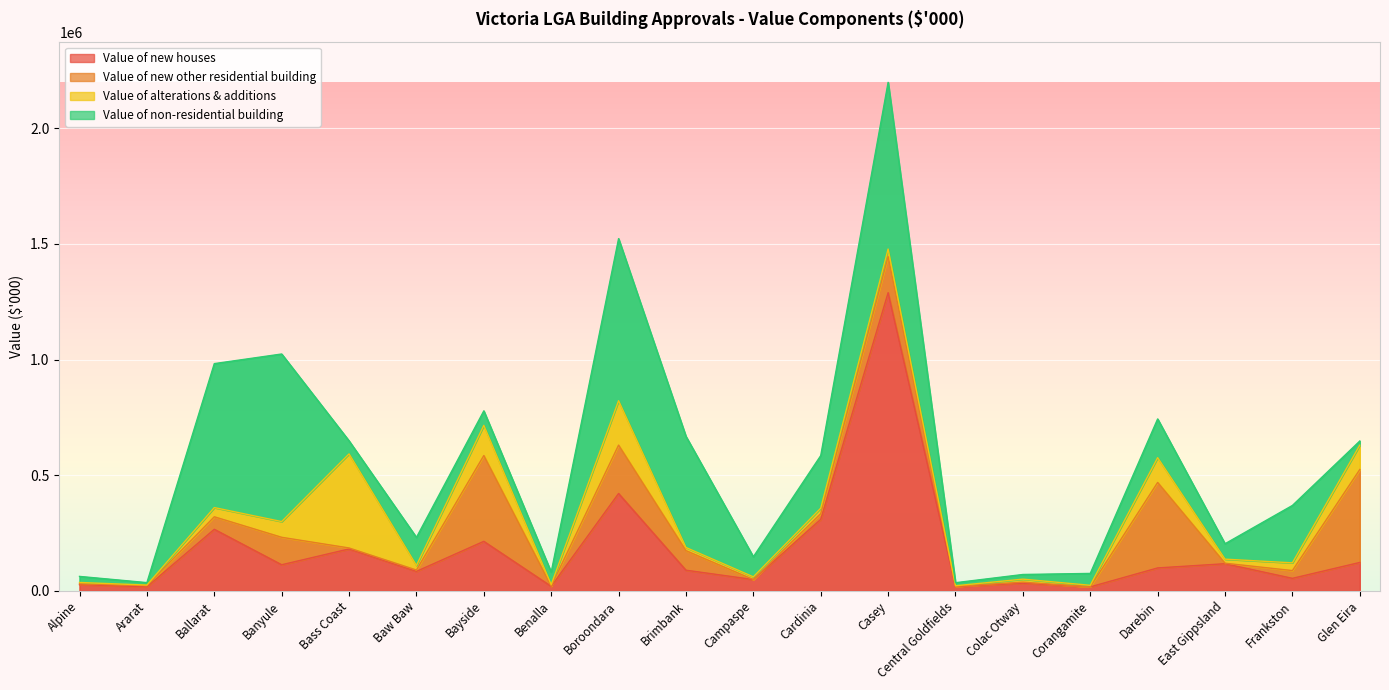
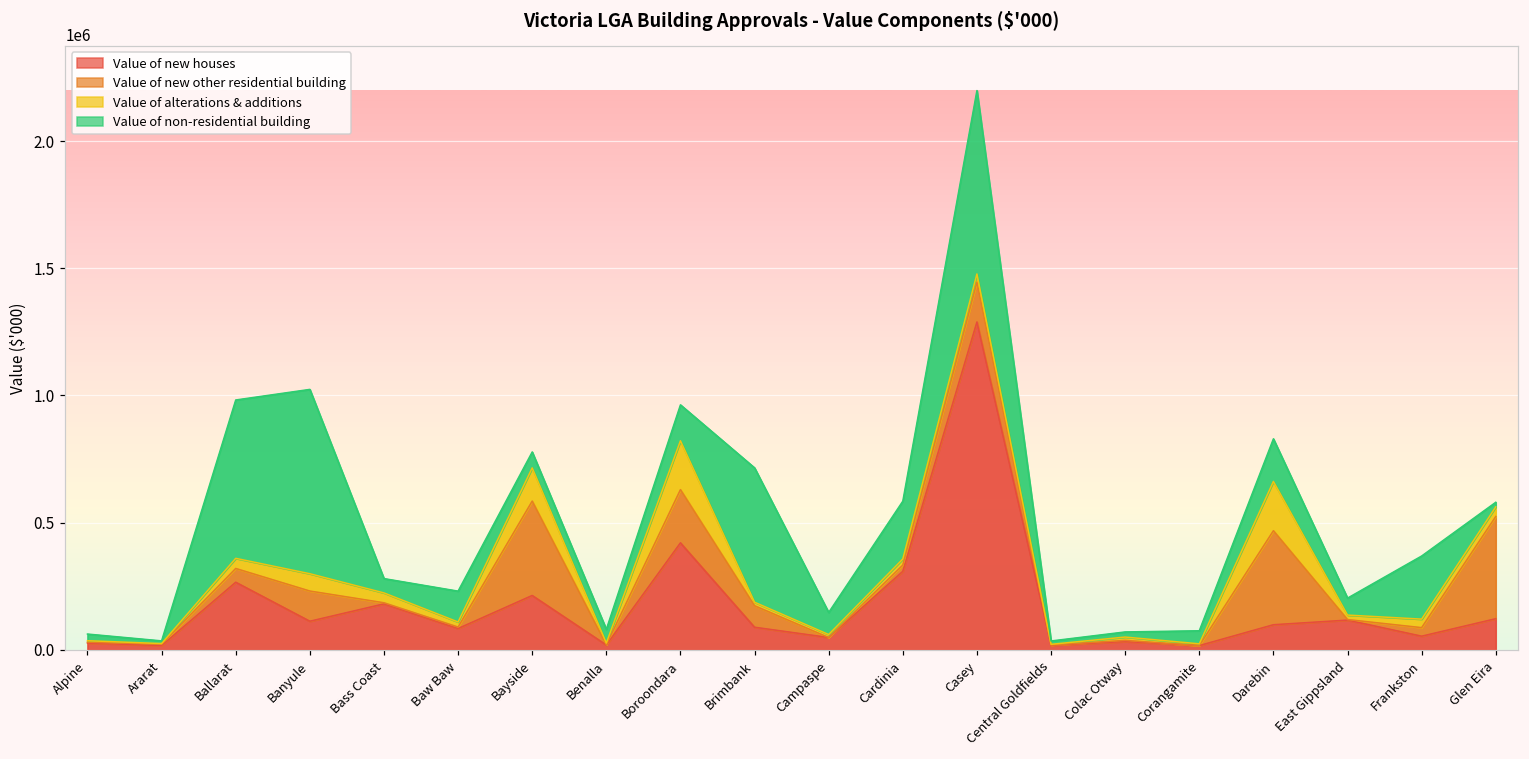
Value of alterations & additions, Bass Coast: 410000 -> 40000
Value of non-residential building, Boroondara: 700000 -> 140000
Value of non-residential building, Brimbank: 480000 -> 530000
Value of alterations & additions, Darebin: 110000 -> 190000
Value of alterations & additions, Glen Eira: 110000 -> 40000
